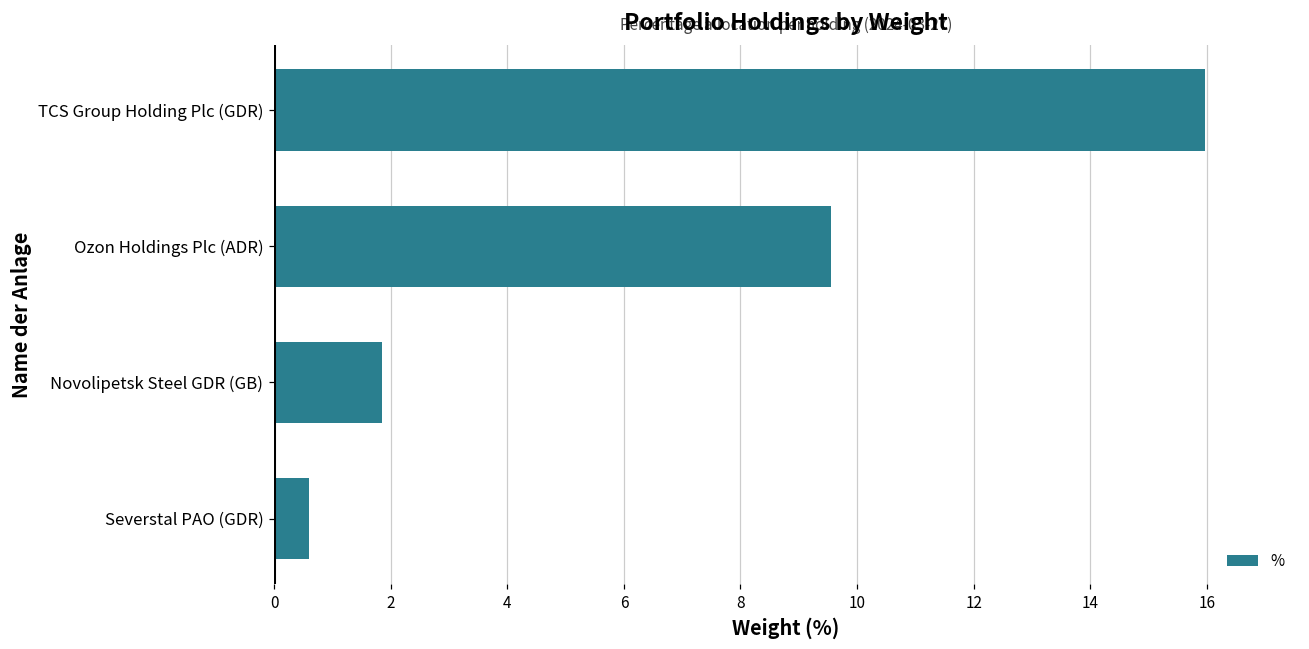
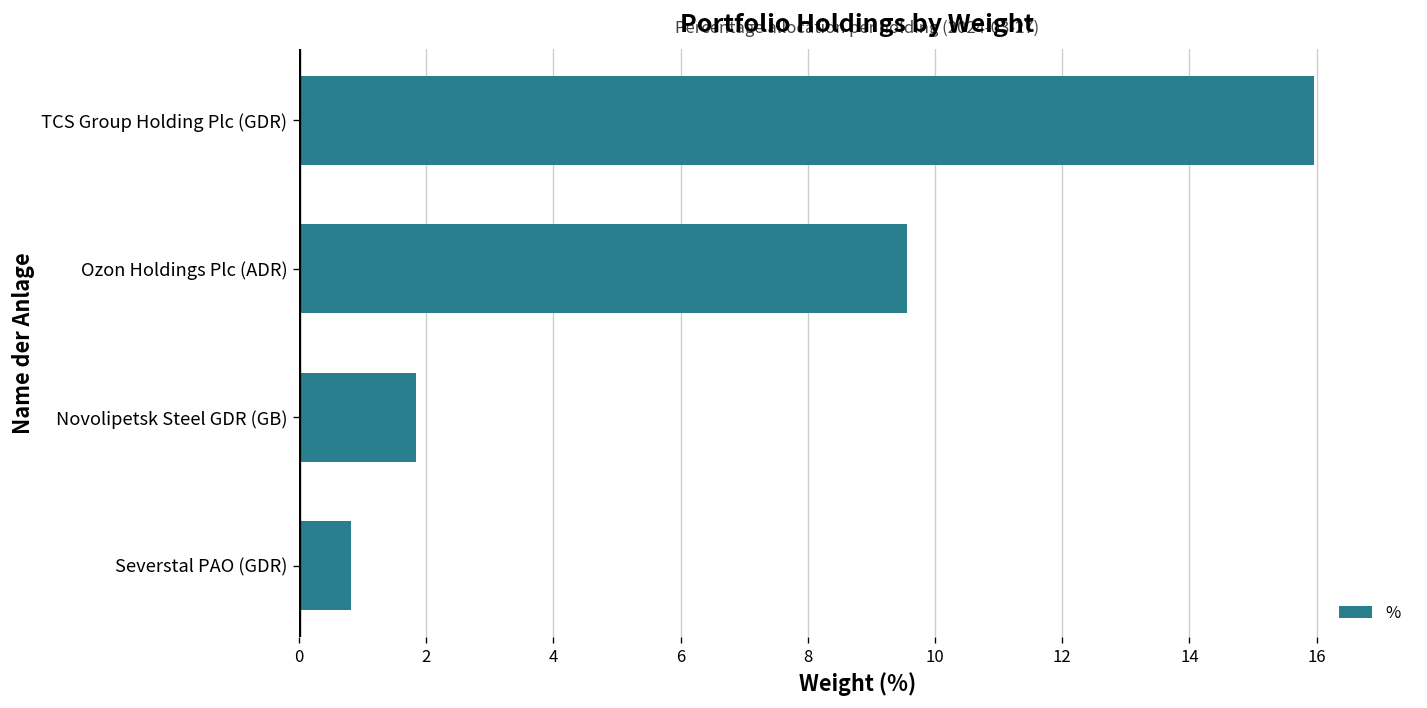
Severstal PAO (GDR): 0.6 -> 0.8
